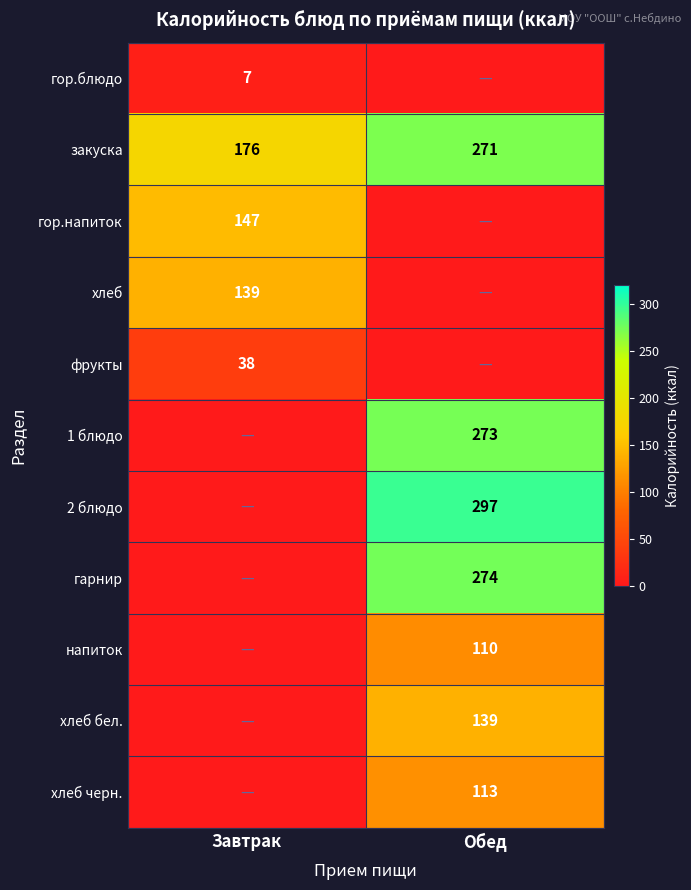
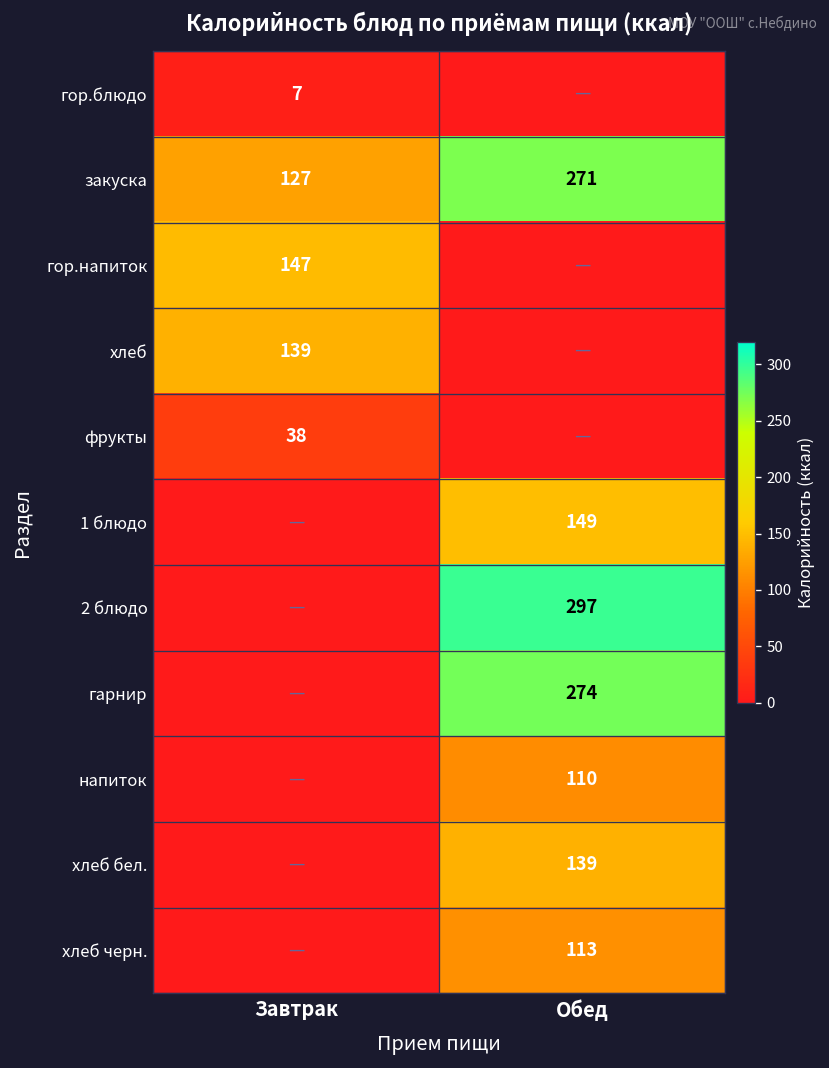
закуска, Завтрак: 176 -> 127
1 блюдо, Обед: 273 -> 149
